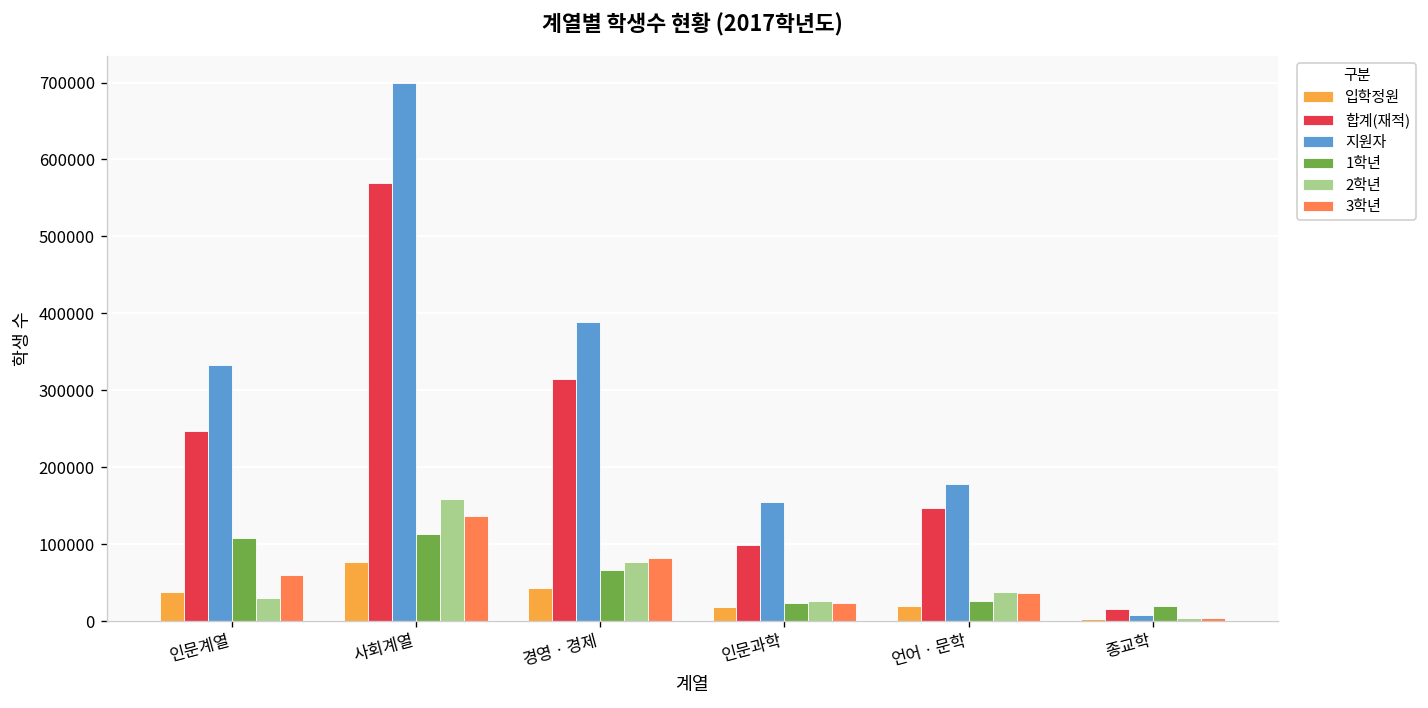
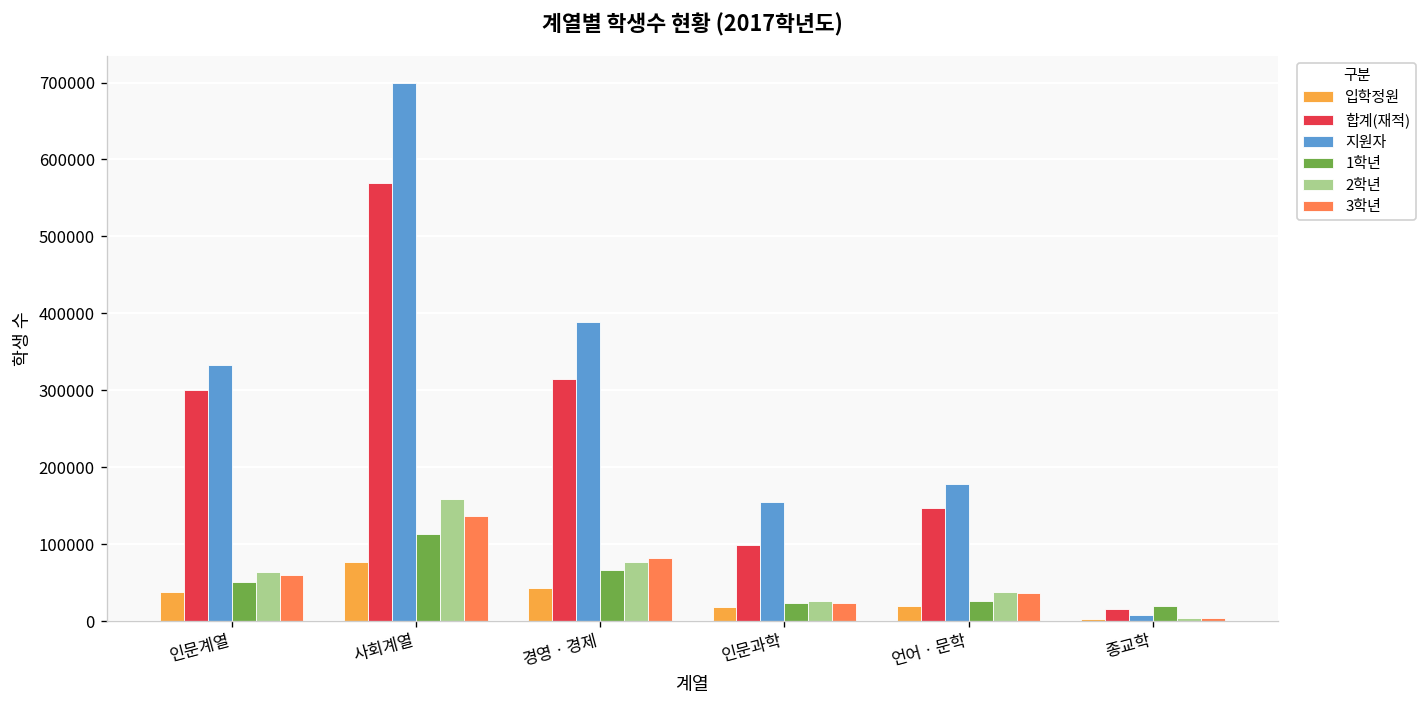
합계(재적), 인문계열: 250000 -> 300000
1학년, 인문계열: 110000 -> 50000
2학년, 인문계열: 30000 -> 60000
